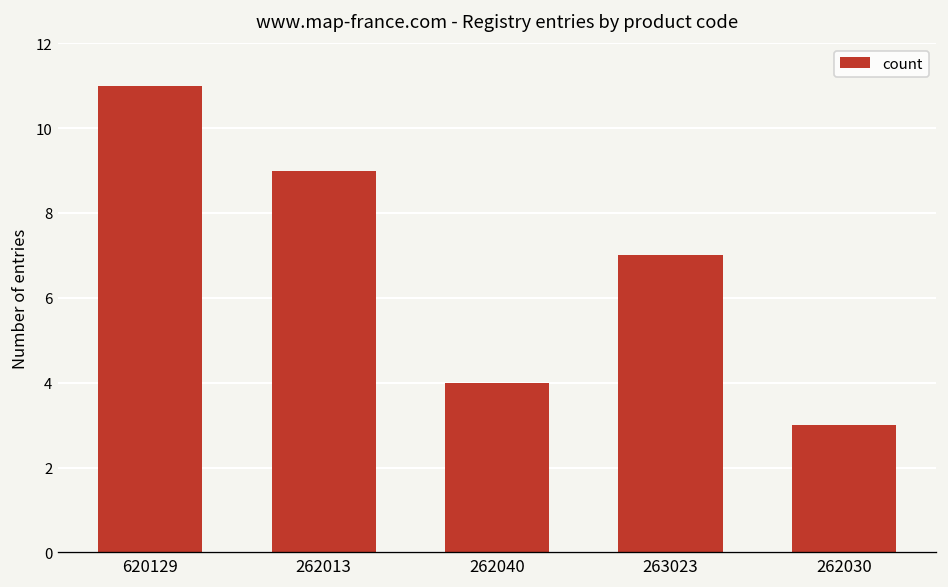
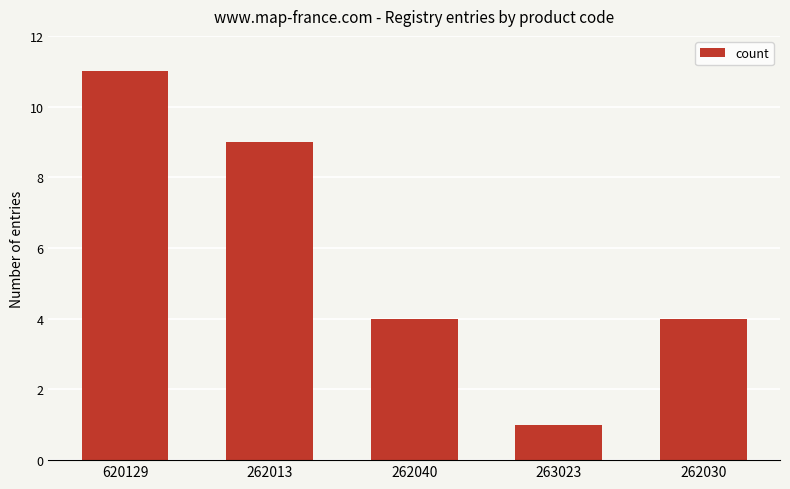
263023: 7 -> 1
262030: 3 -> 4
